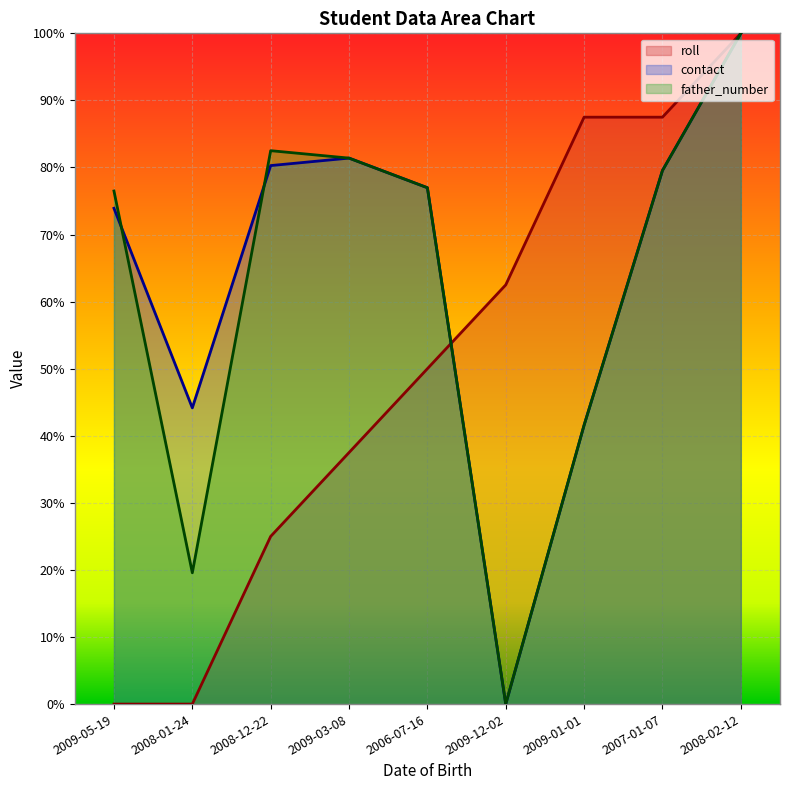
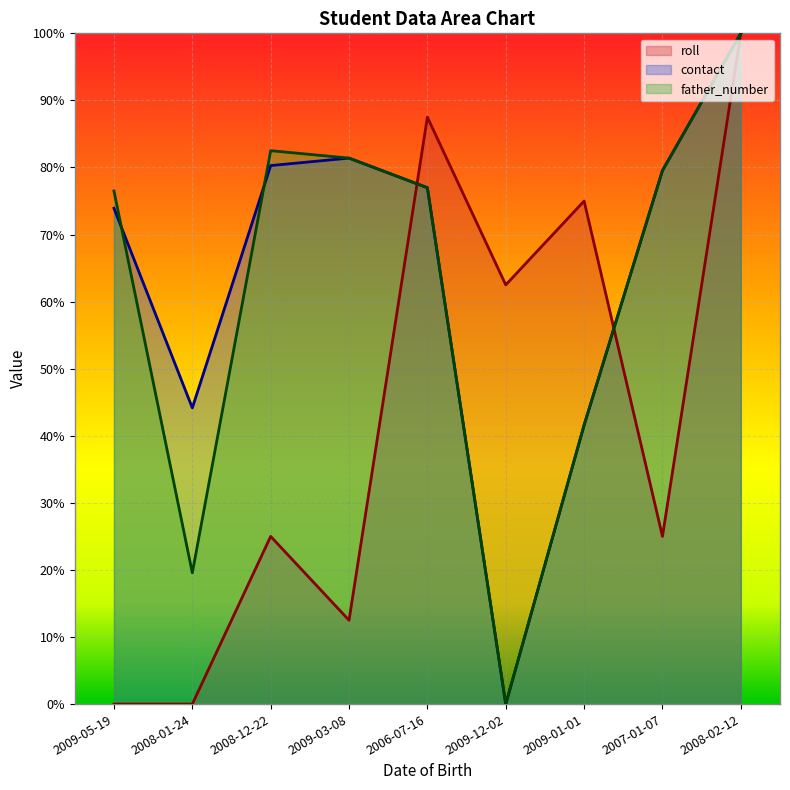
roll, 2009-03-08: 38% -> 13%
roll, 2006-07-16: 50% -> 88%
roll, 2009-01-01: 88% -> 75%
roll, 2007-01-07: 88% -> 25%
